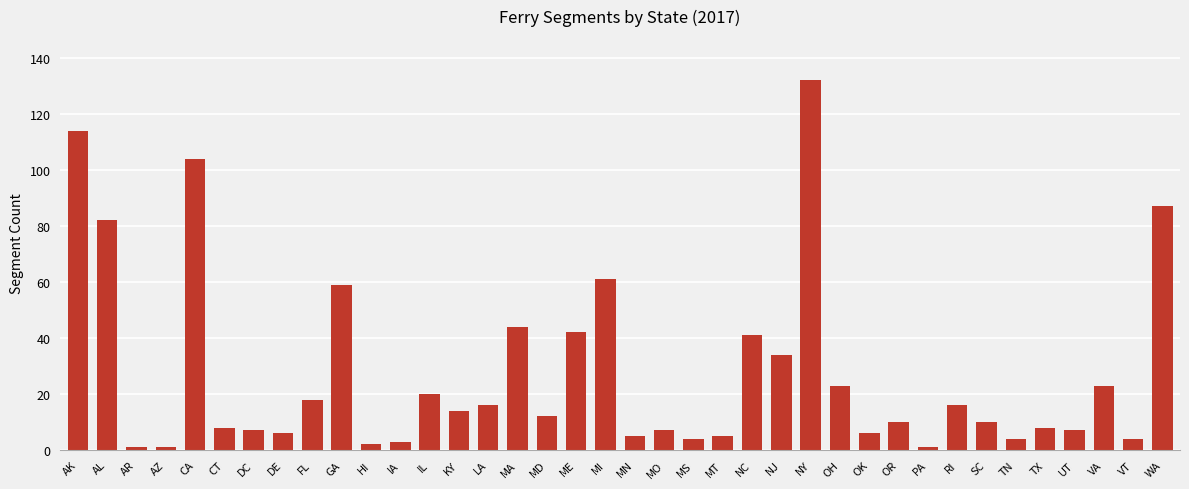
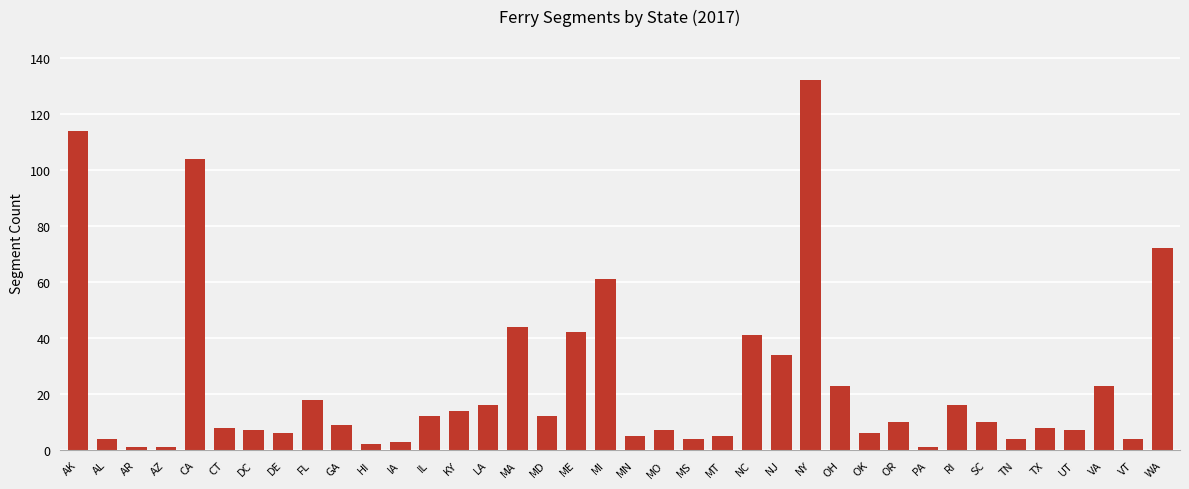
AL: 82 -> 4
GA: 59 -> 9
IL: 20 -> 12
WA: 87 -> 72
